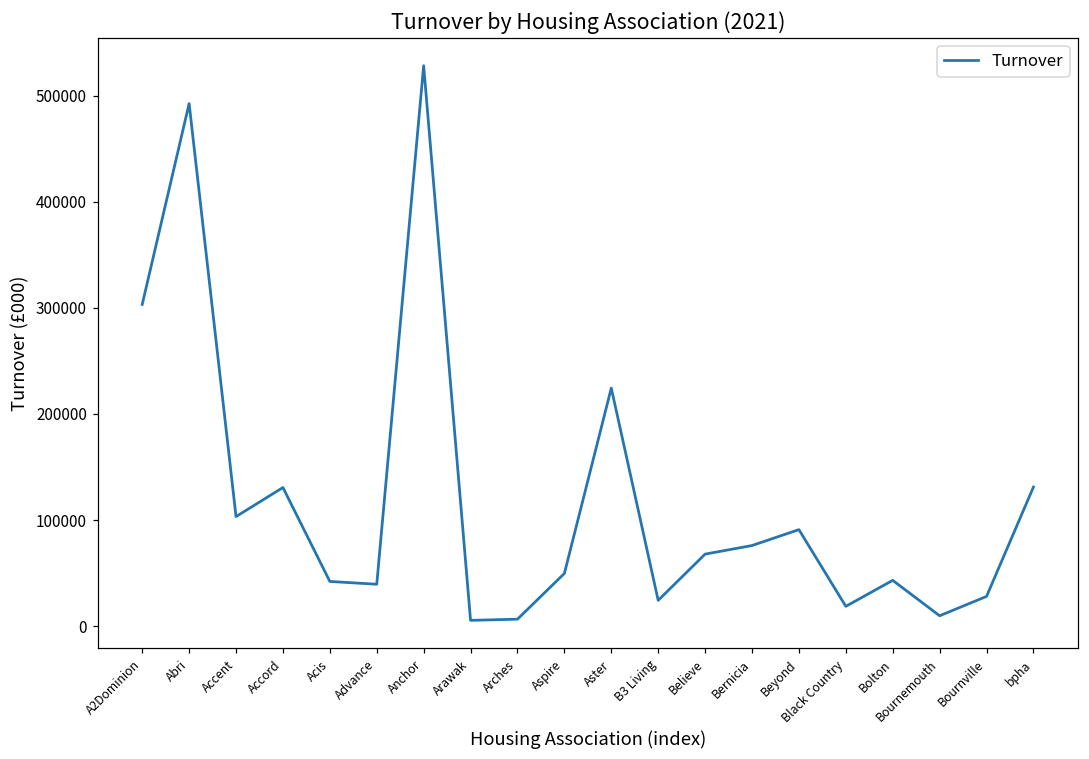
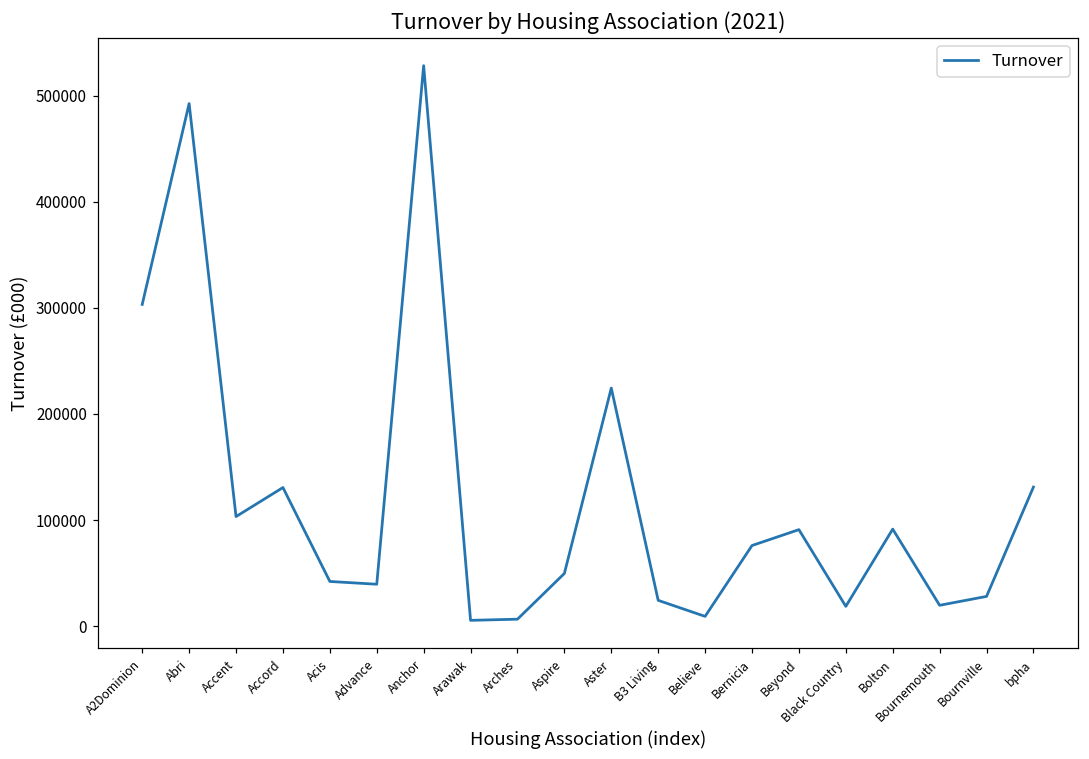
Believe: 70000 -> 10000
Bolton: 40000 -> 90000
Bournemouth: 10000 -> 20000
